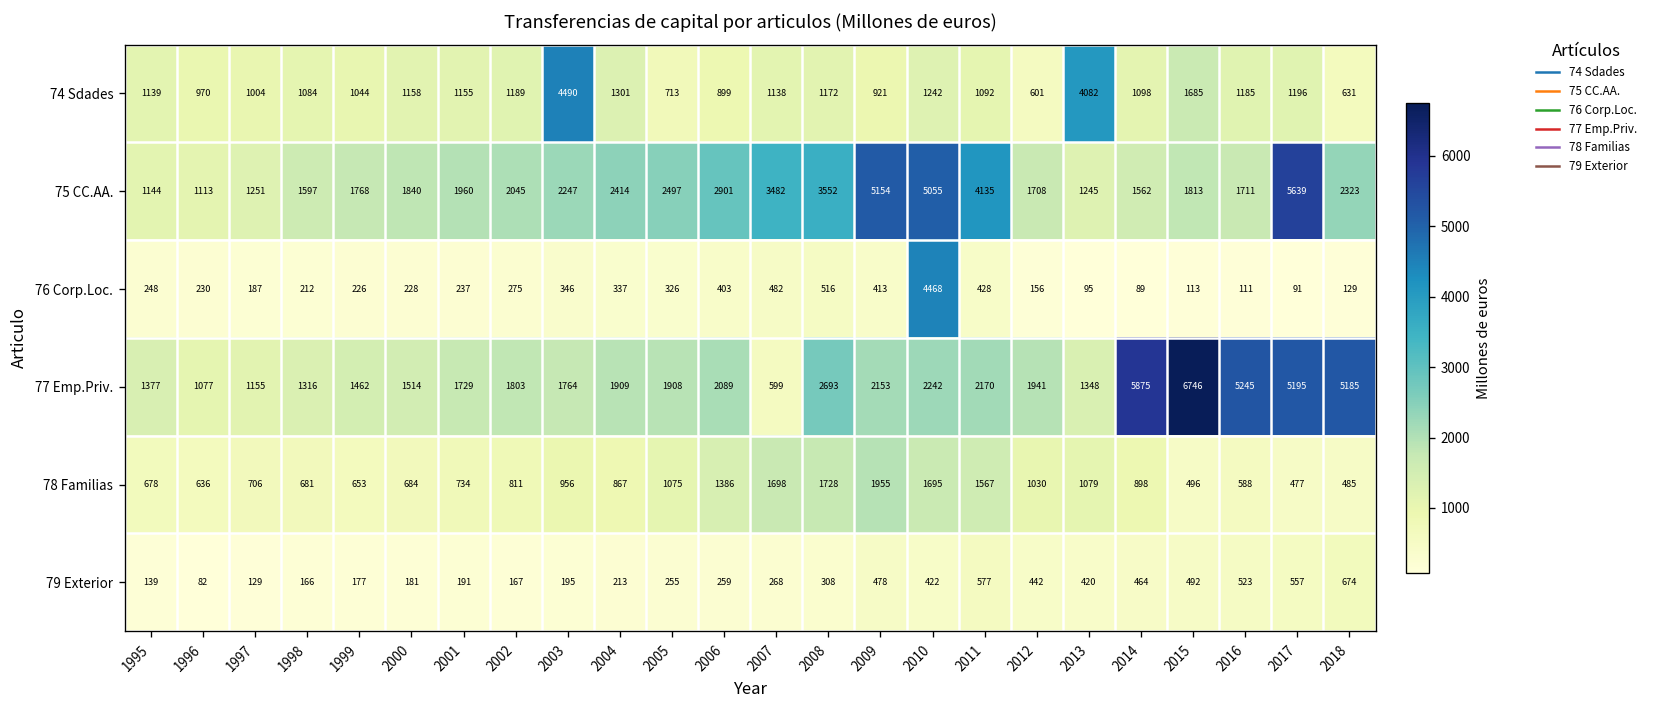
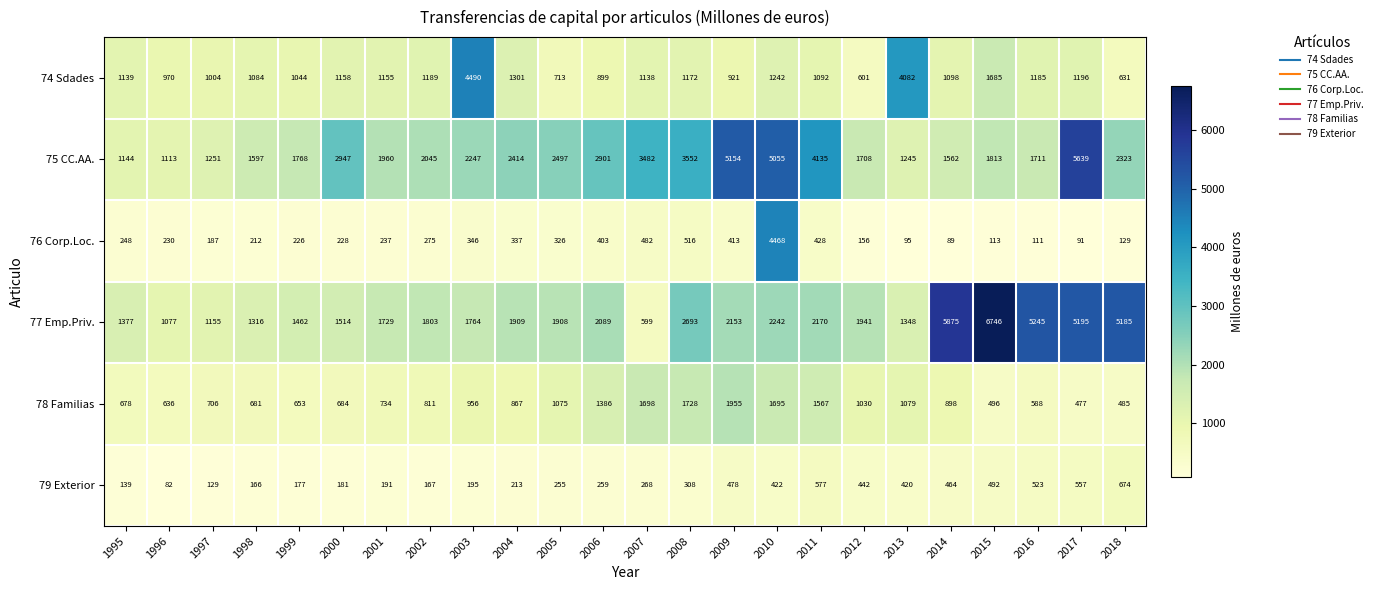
75 CC.AA., 2000: 1840 -> 2947
